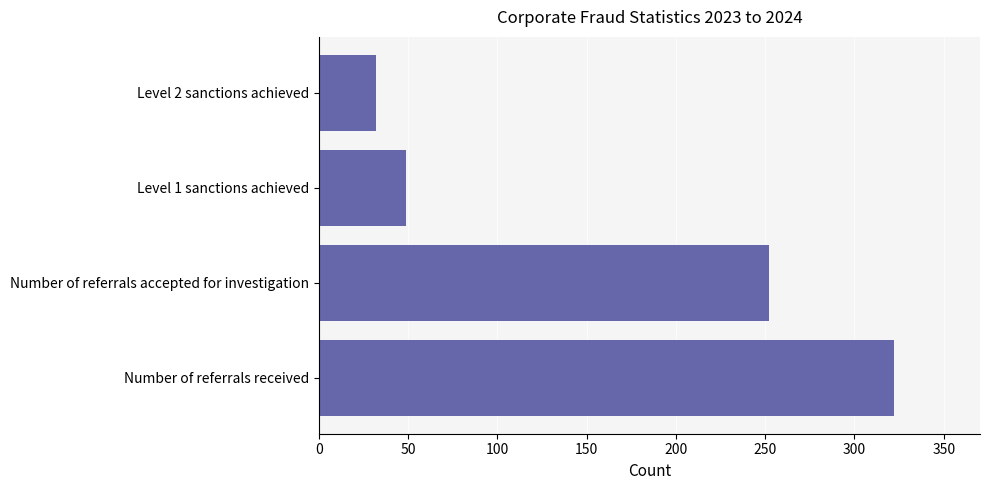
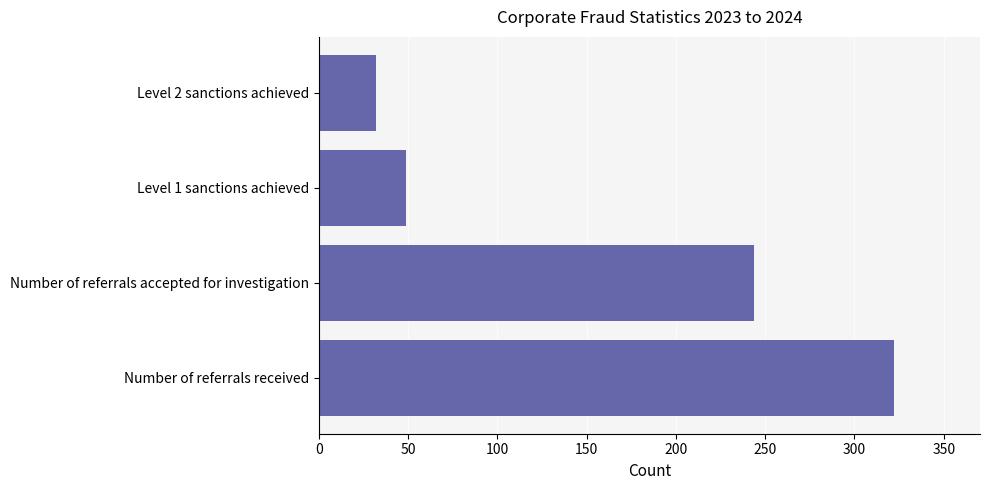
Number of referrals accepted for investigation: 252 -> 244
